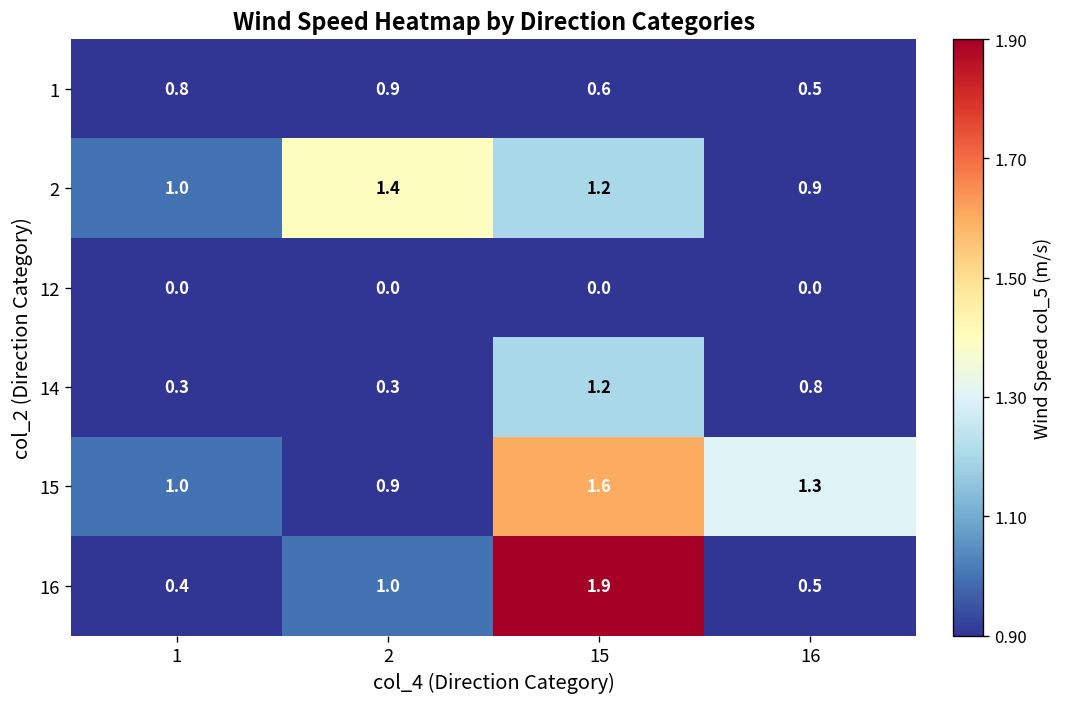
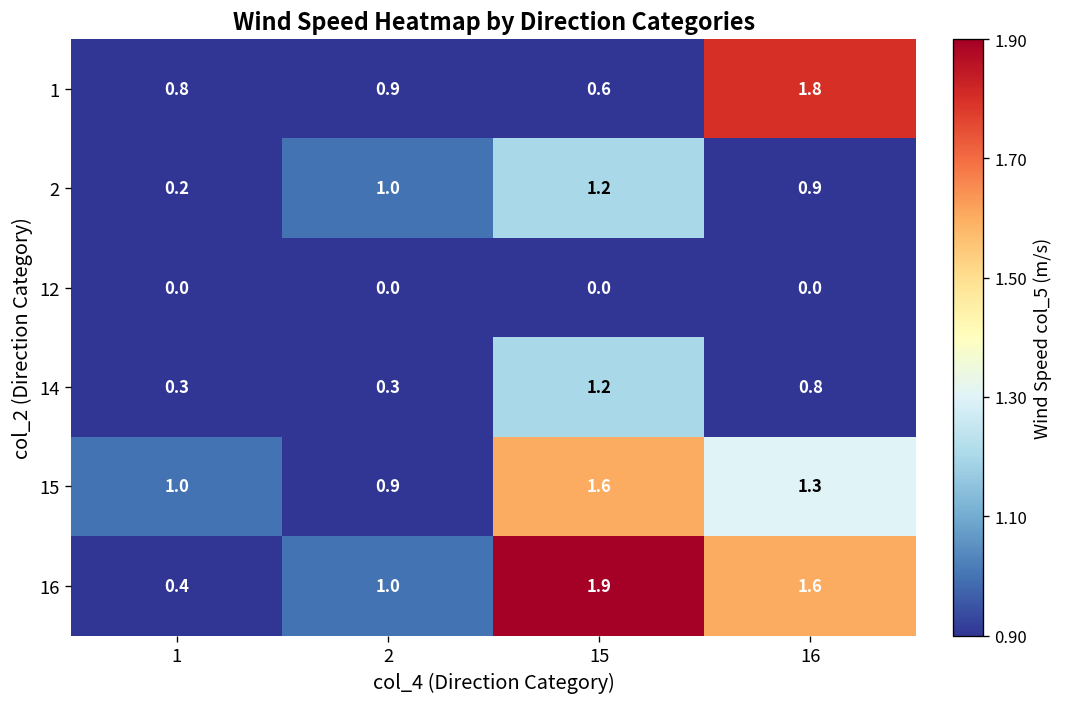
1, 16: 0.5 -> 1.8
2, 1: 1.0 -> 0.2
2, 2: 1.4 -> 1.0
16, 16: 0.5 -> 1.6
